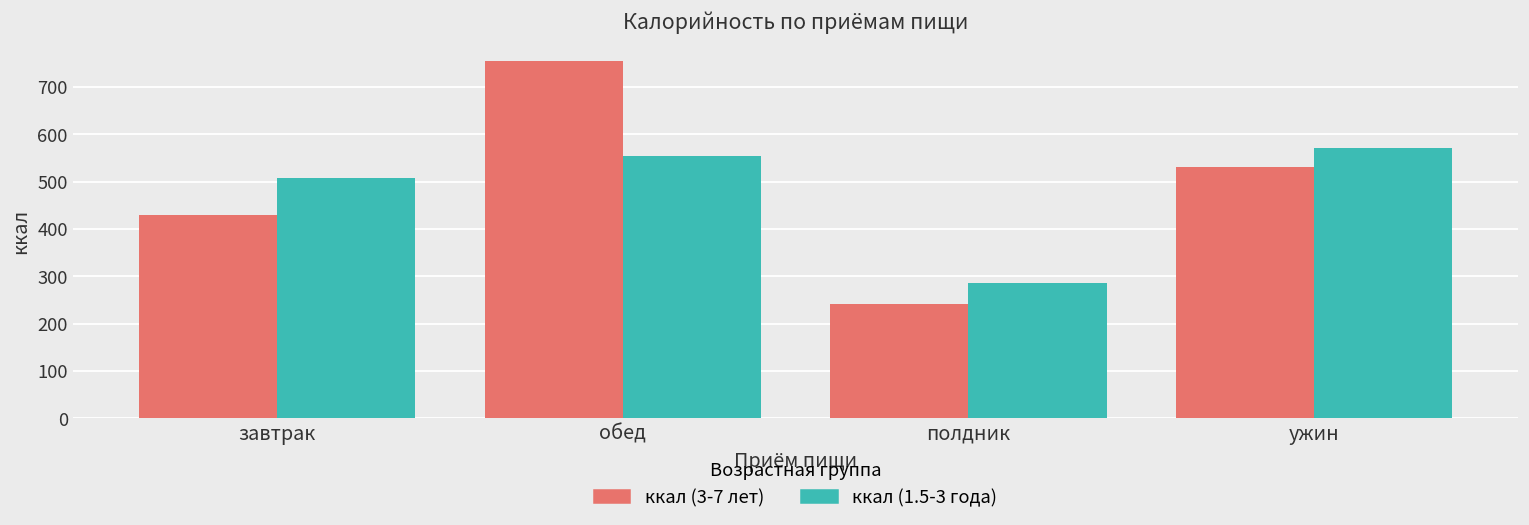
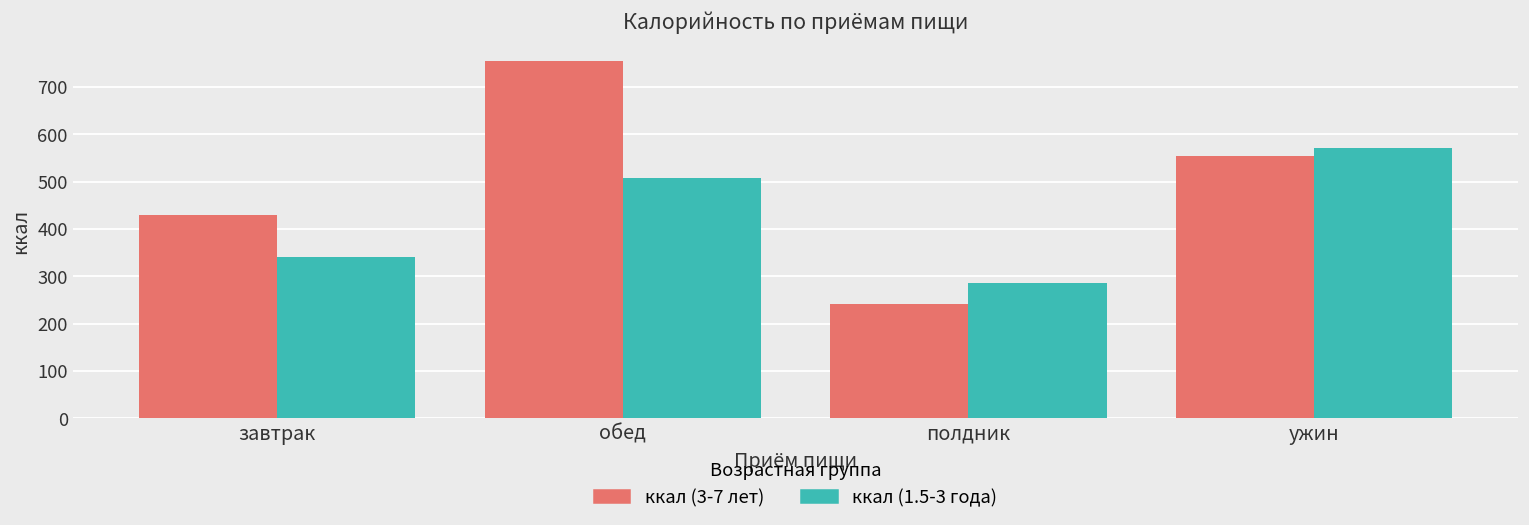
ккал (1.5-3 года), завтрак: 510 -> 340
ккал (1.5-3 года), обед: 550 -> 510
ккал (3-7 лет), ужин: 530 -> 550
